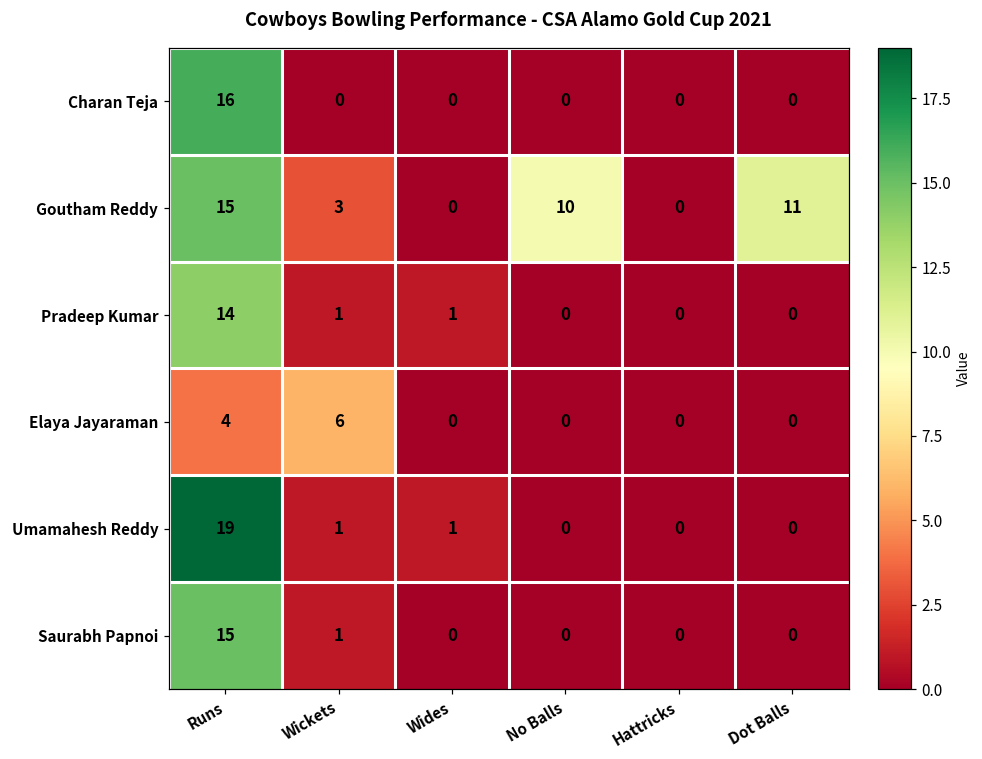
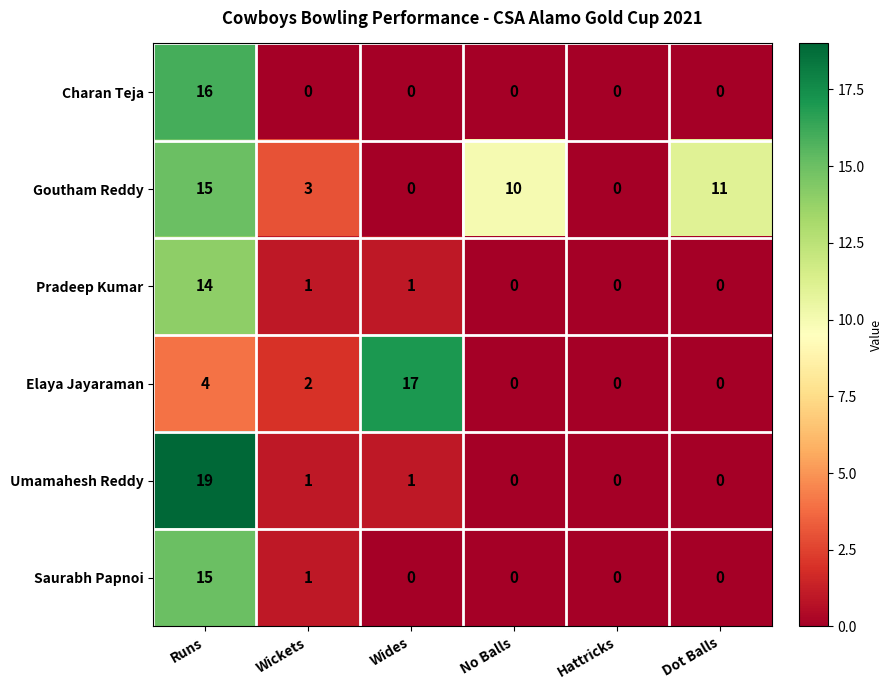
Elaya Jayaraman, Wickets: 6 -> 2
Elaya Jayaraman, Wides: 0 -> 17
